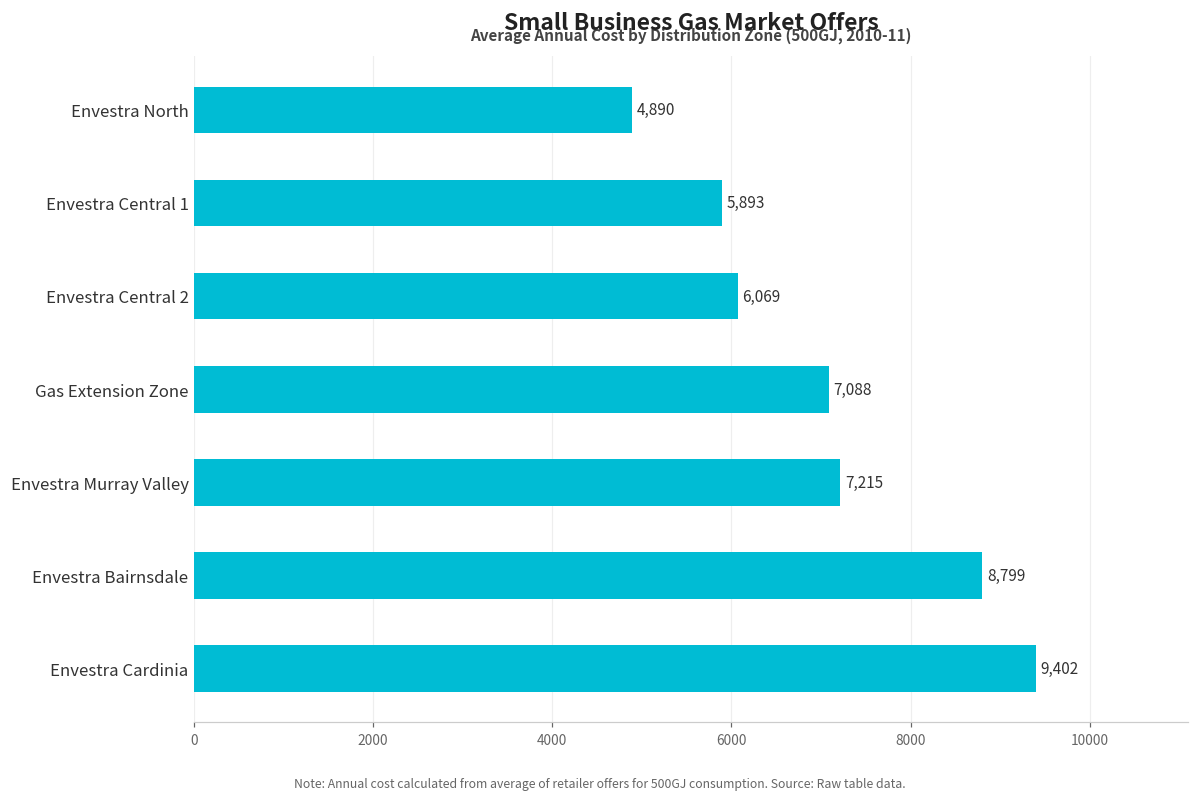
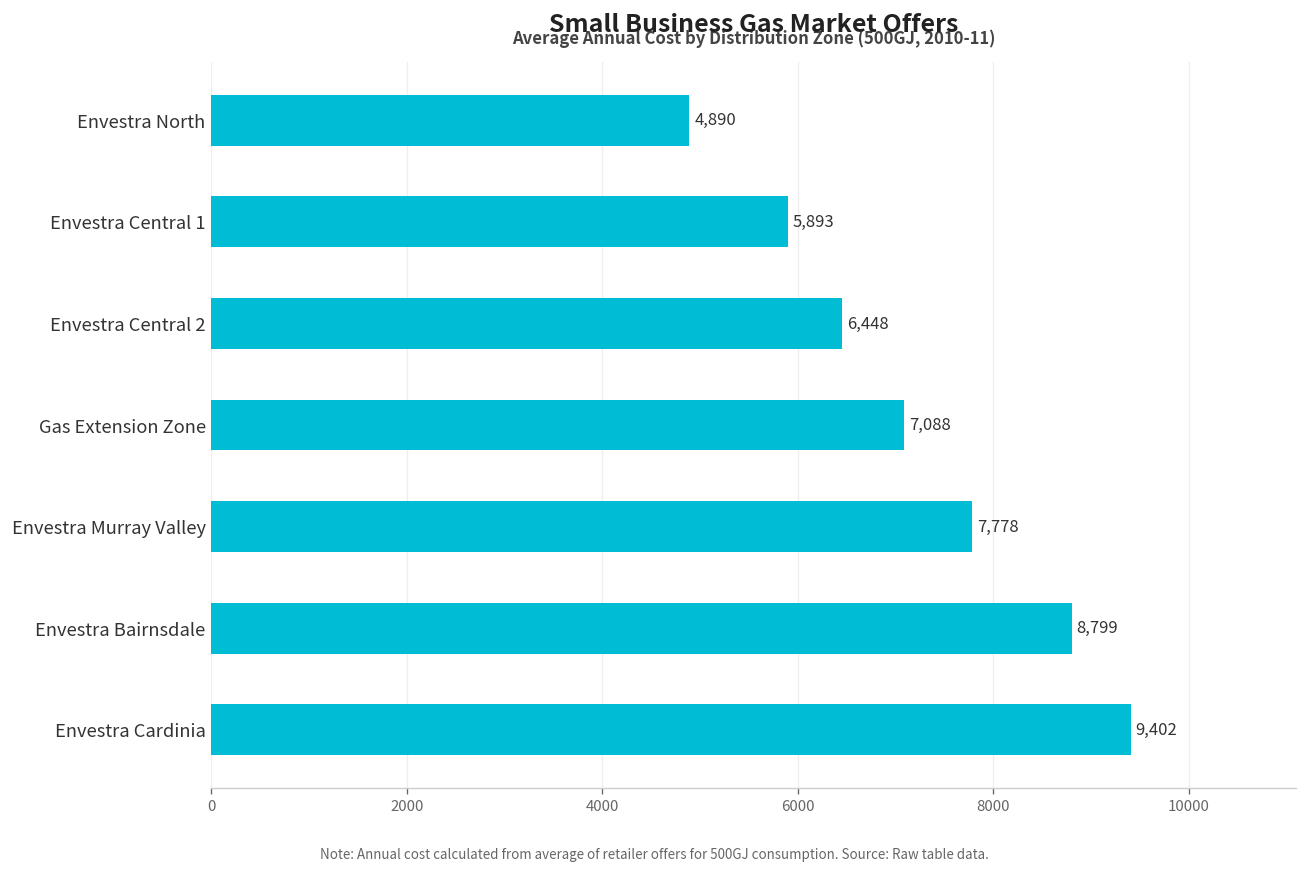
Envestra Central 2: 6,069 -> 6,448
Envestra Murray Valley: 7,215 -> 7,778
